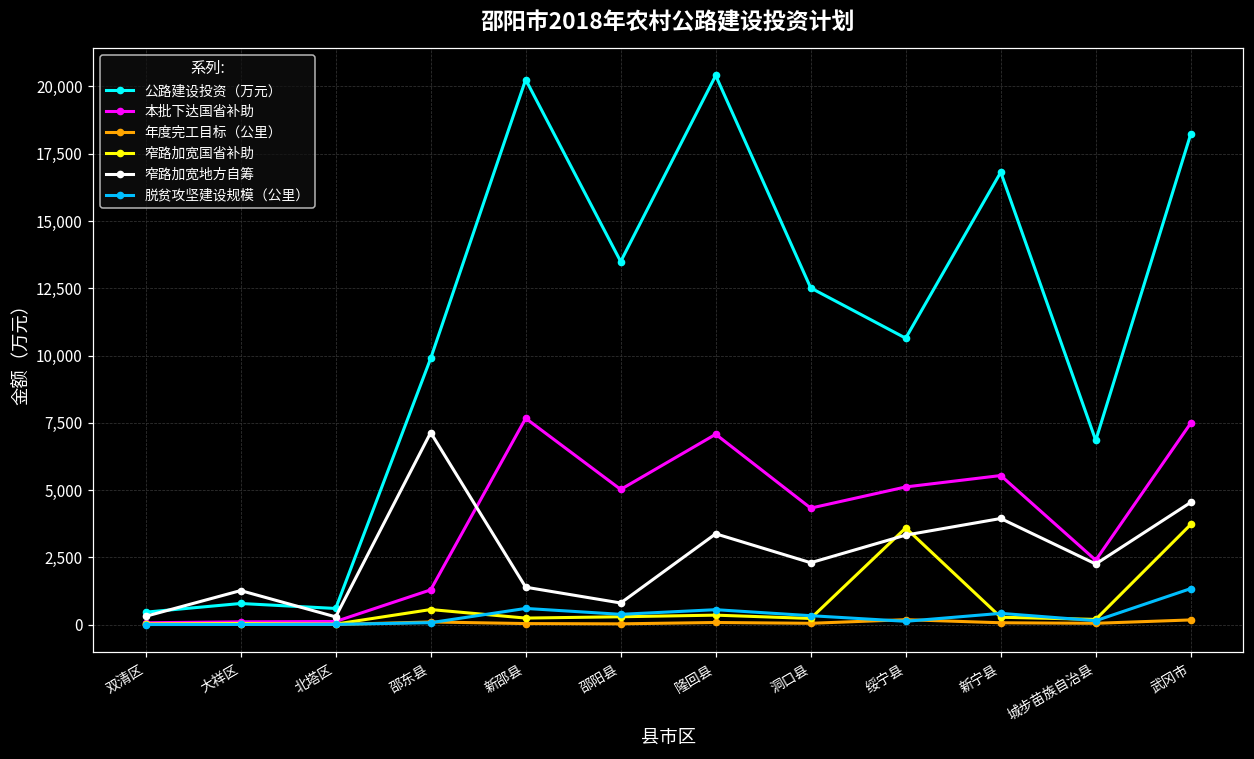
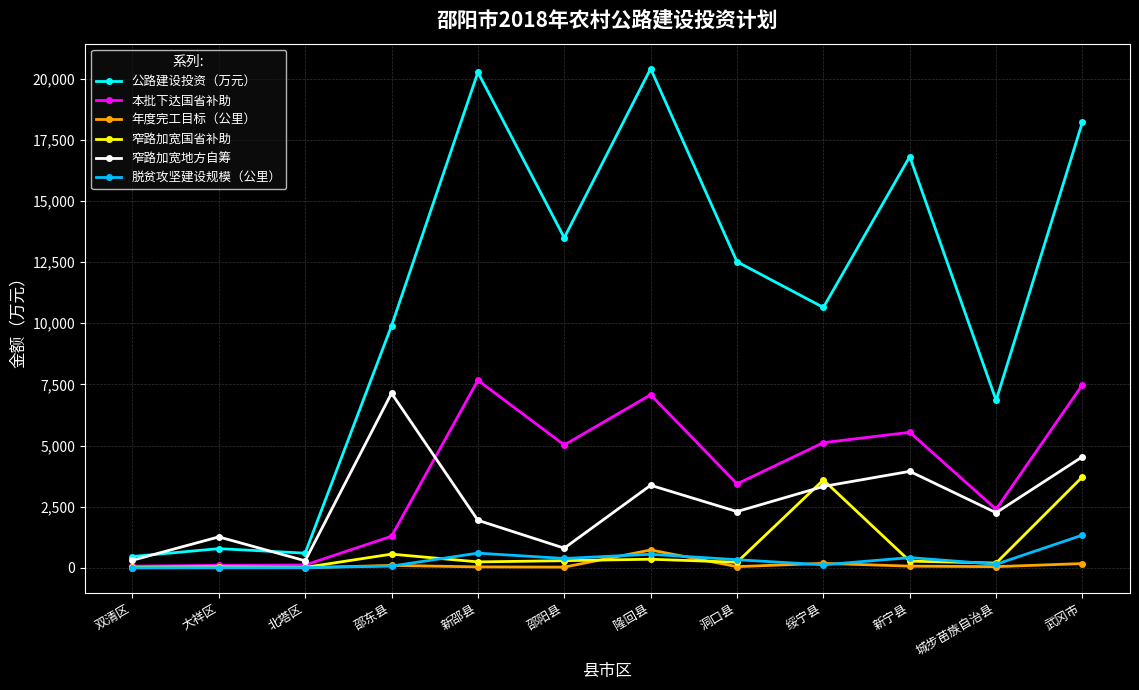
窄路加宽地方自筹, 新邵县: 1,400 -> 1,900
年度完工目标（公里）, 隆回县: 100 -> 700
本批下达国省补助, 洞口县: 4,300 -> 3,400
